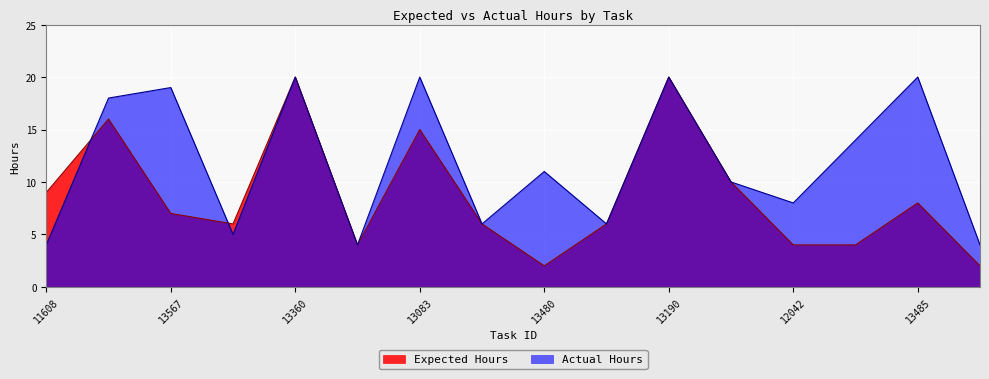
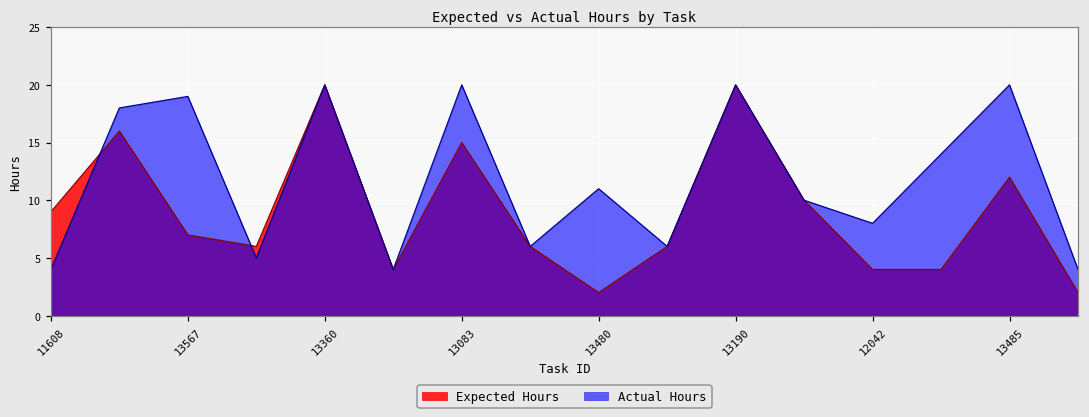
Expected Hours, 13485: 8 -> 12
